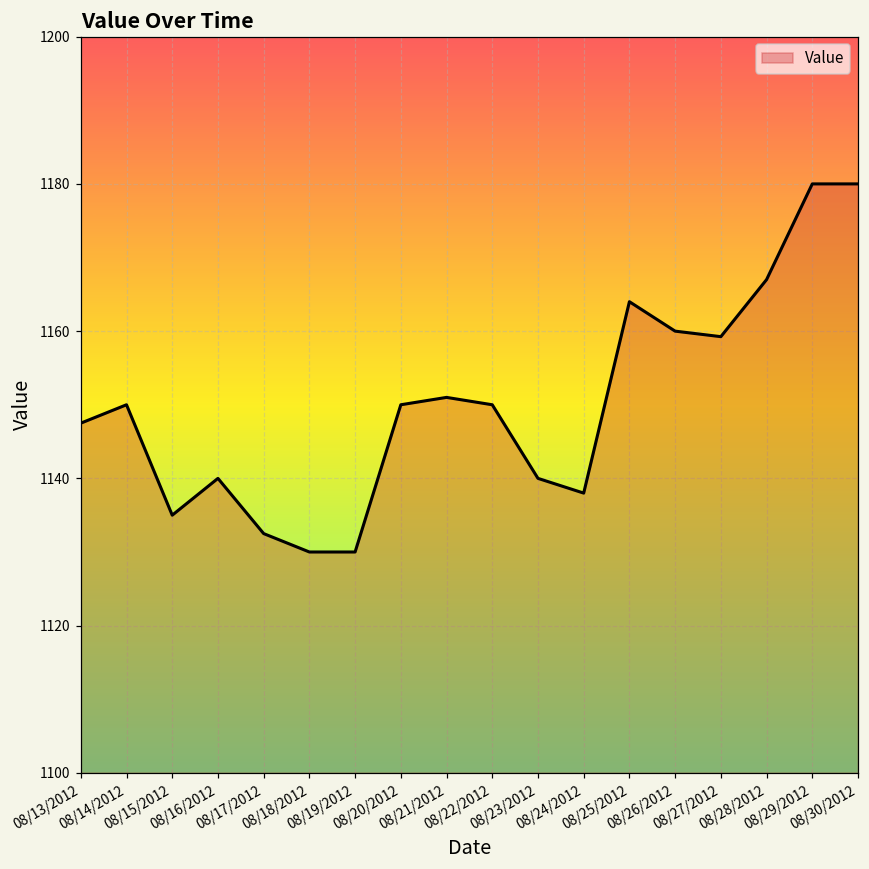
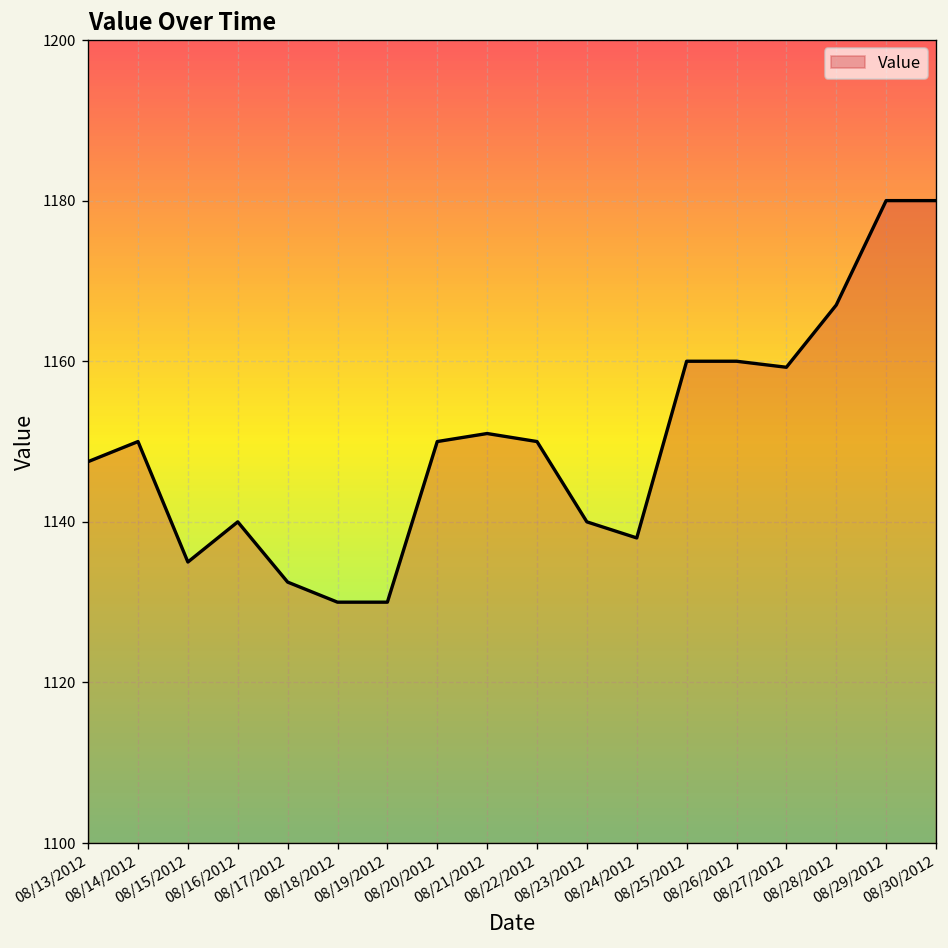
08/25/2012: 1164 -> 1160
